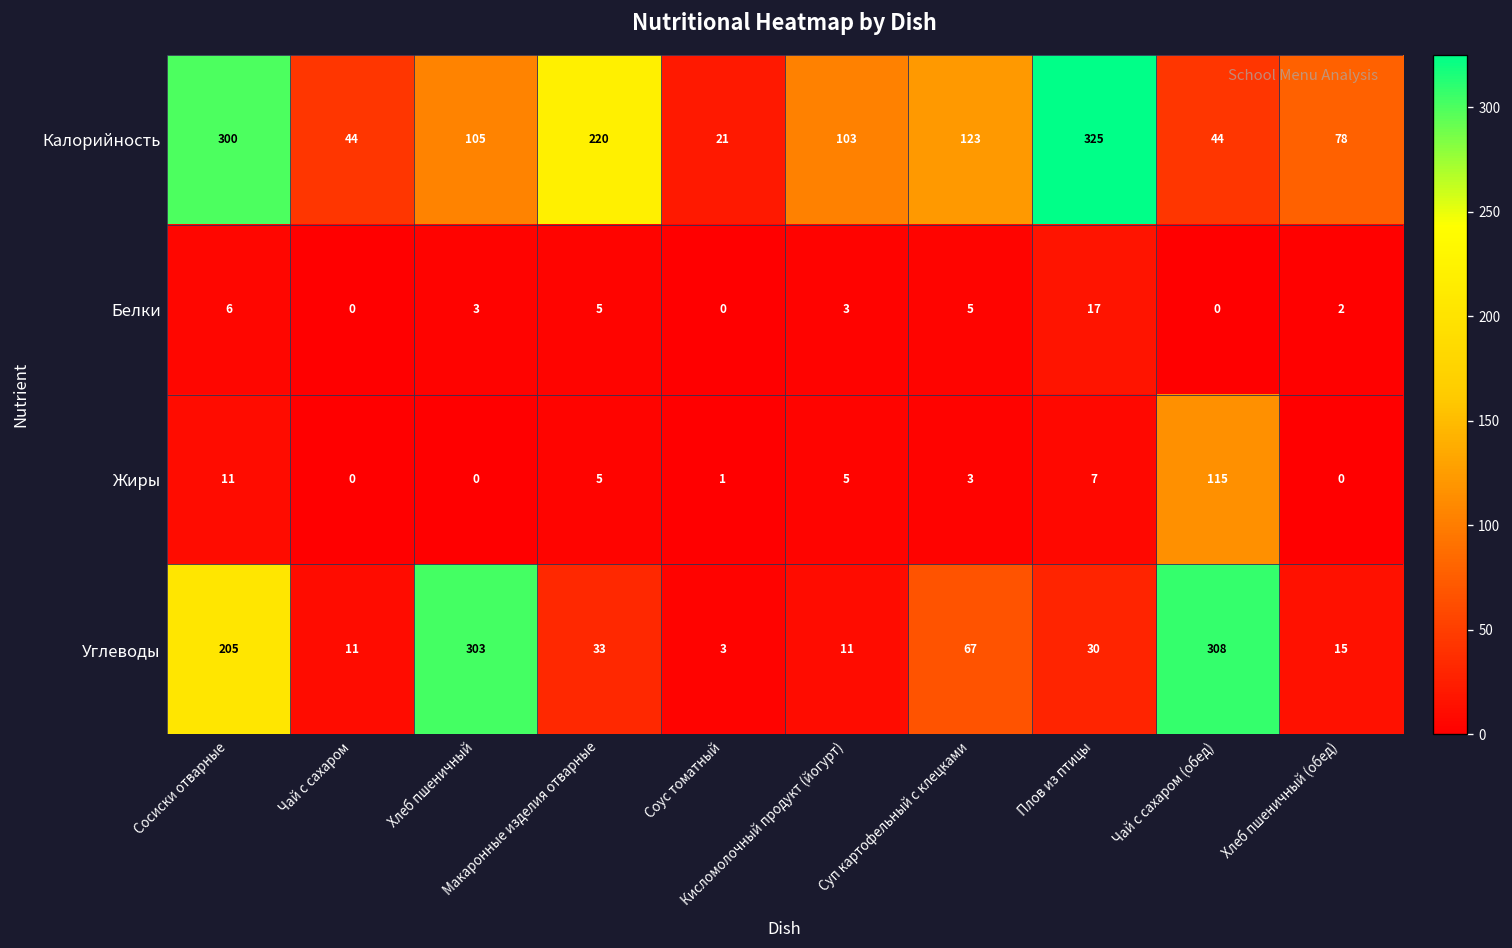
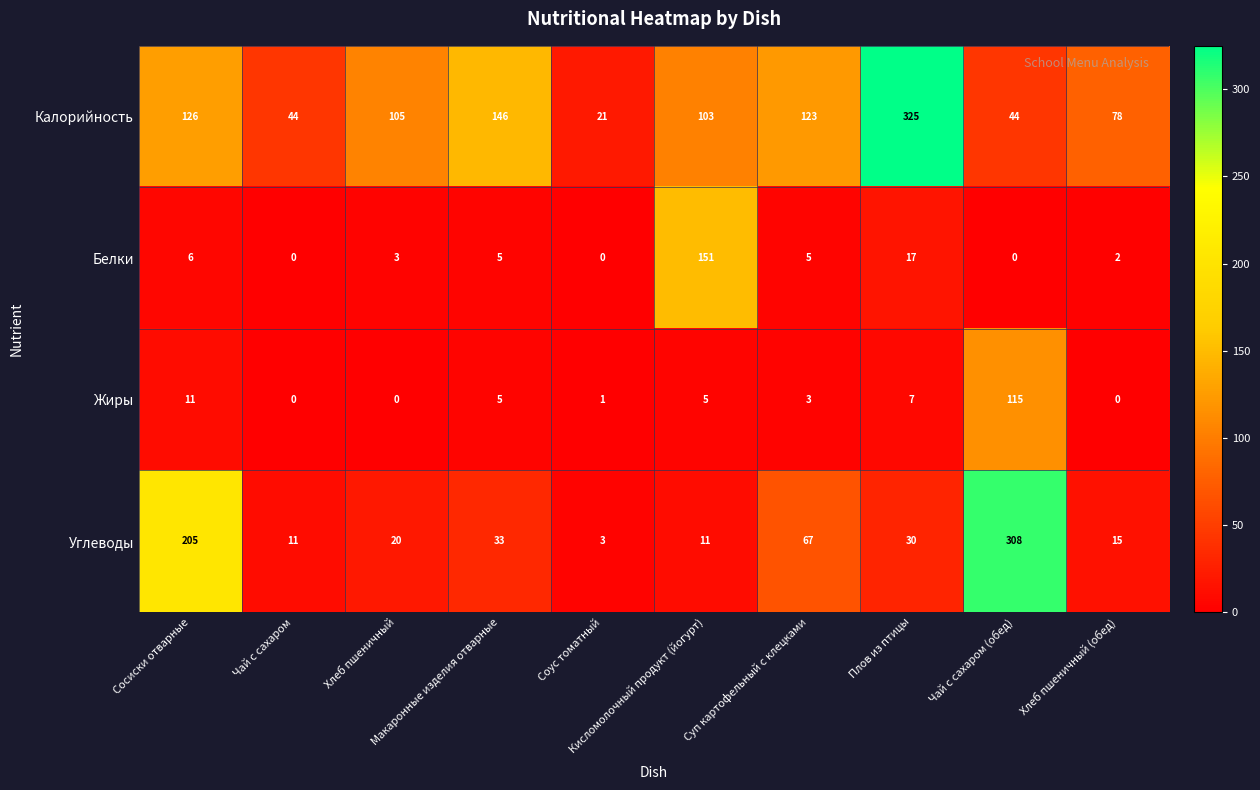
Калорийность, Сосиски отварные: 300 -> 126
Калорийность, Макаронные изделия отварные: 220 -> 146
Белки, Кисломолочный продукт (йогурт): 3 -> 151
Углеводы, Хлеб пшеничный: 303 -> 20
